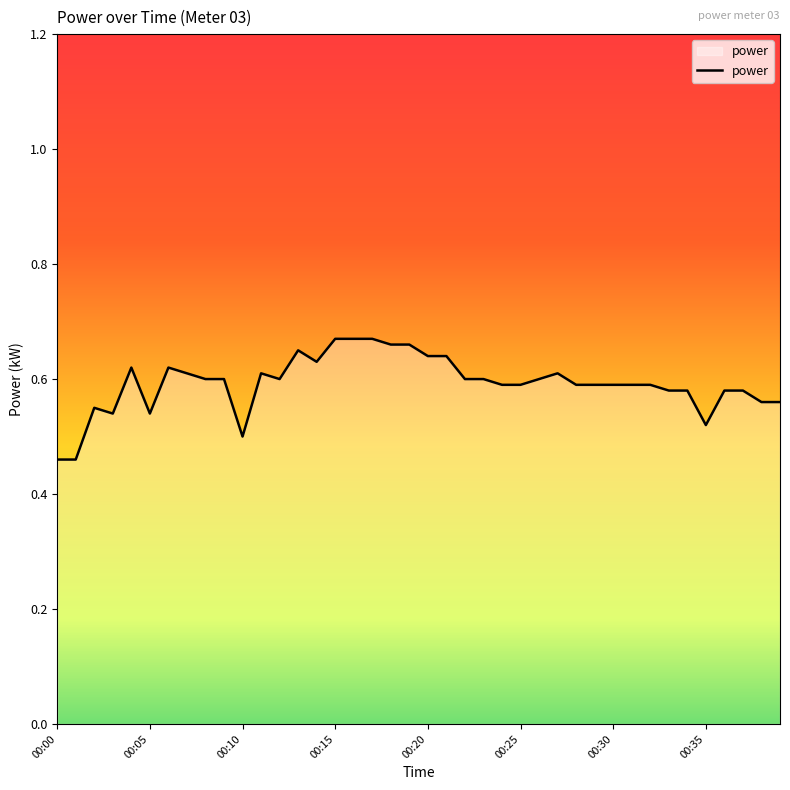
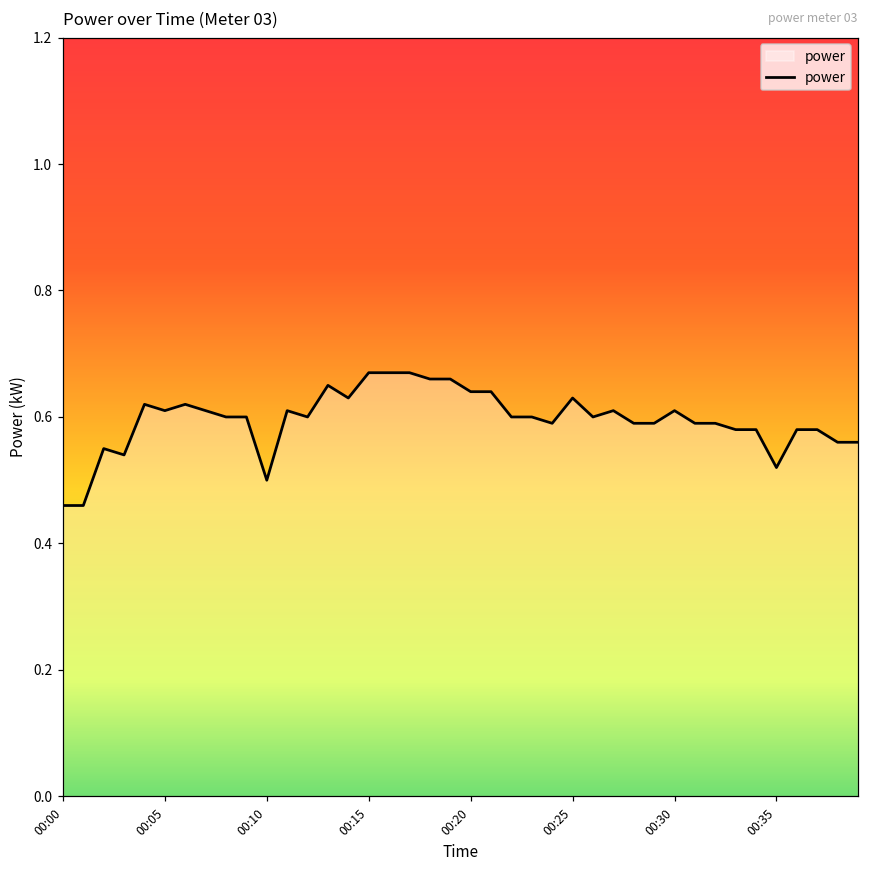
00:05: 0.54 -> 0.61
00:25: 0.59 -> 0.63
00:30: 0.59 -> 0.61
